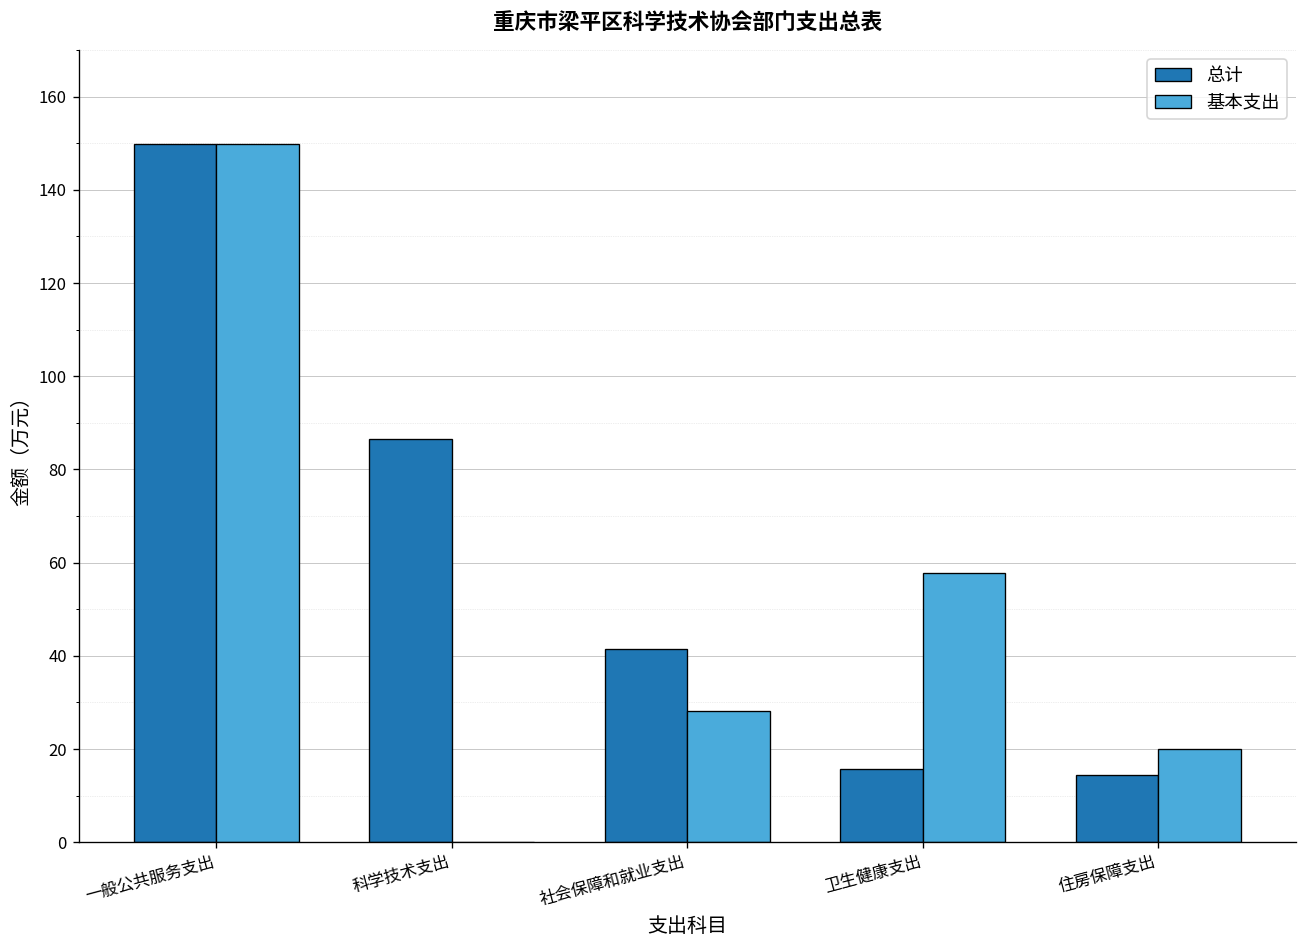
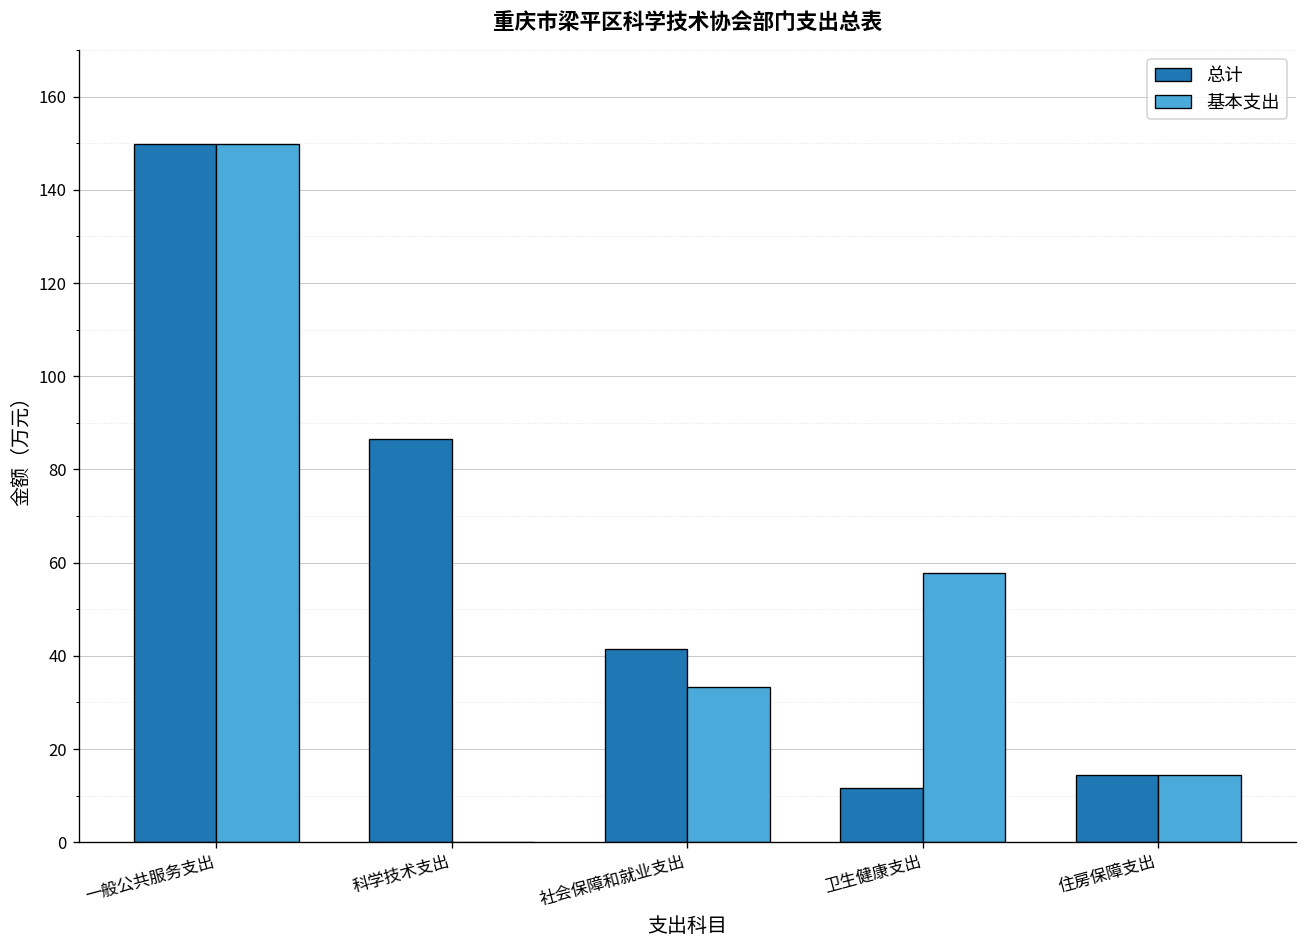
基本支出, 社会保障和就业支出: 28 -> 33
总计, 卫生健康支出: 16 -> 12
基本支出, 住房保障支出: 20 -> 15
